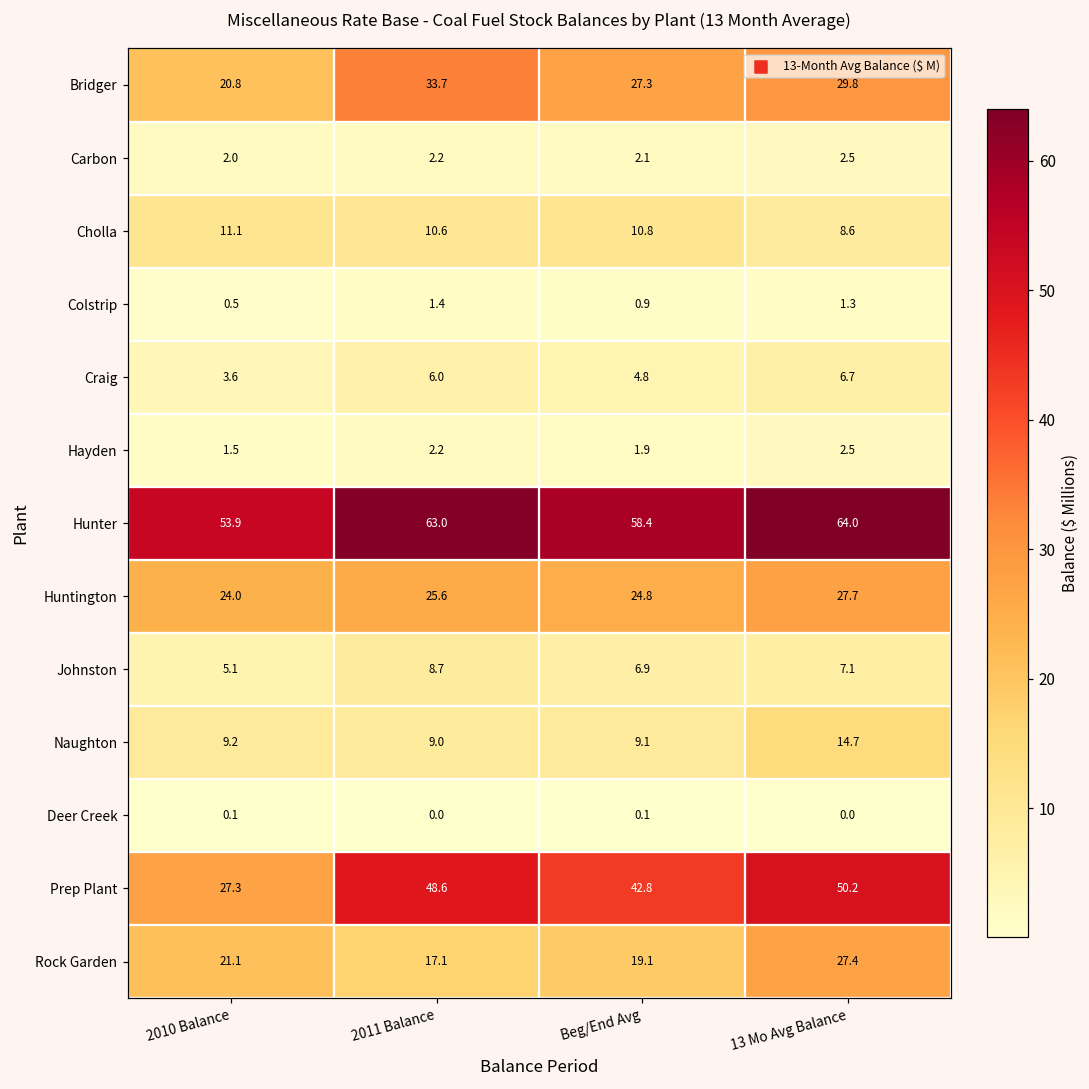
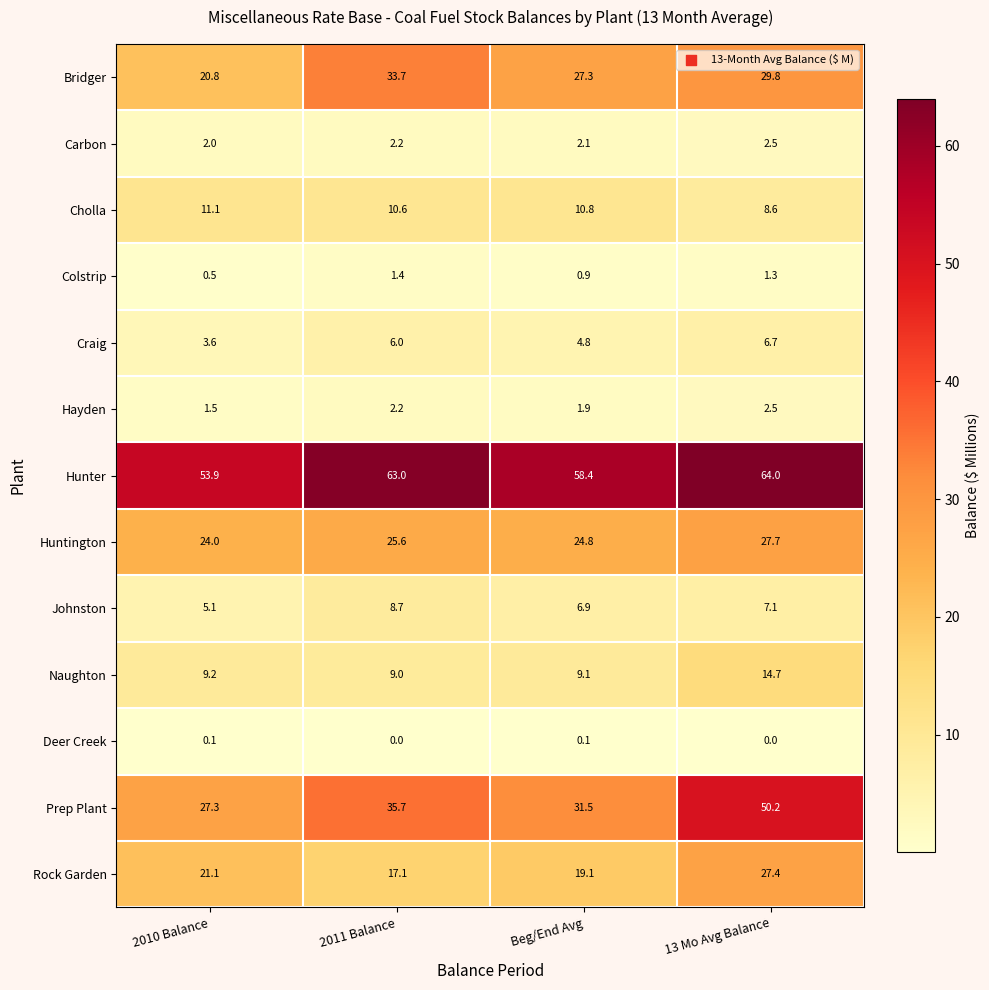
Prep Plant, 2011 Balance: 48.6 -> 35.7
Prep Plant, Beg/End Avg: 42.8 -> 31.5
